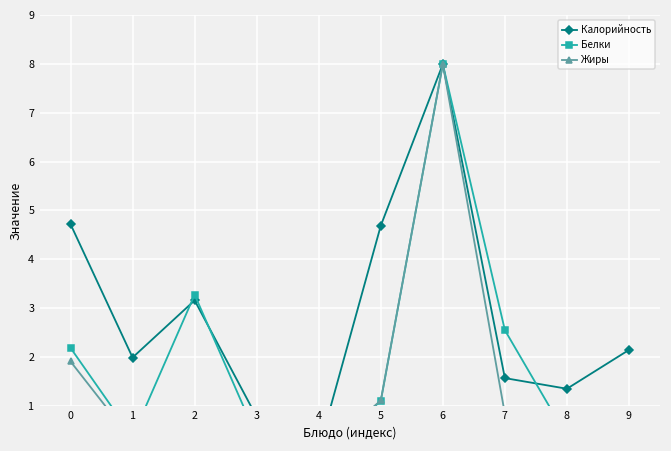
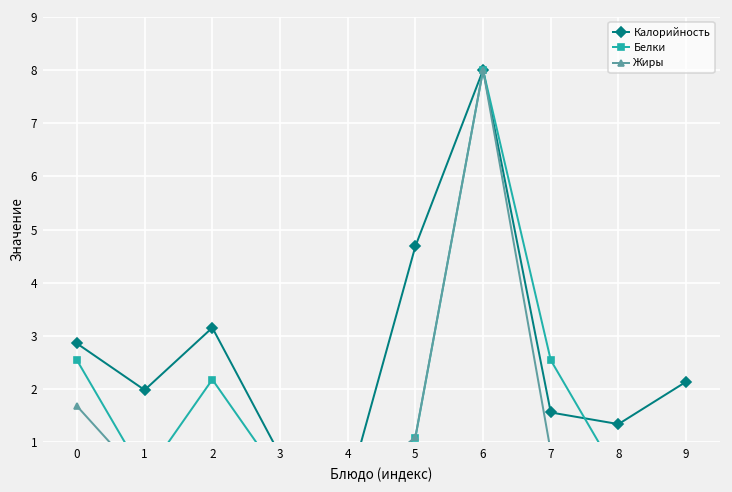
Калорийность, 0: 4.7 -> 2.9
Белки, 0: 2.2 -> 2.5
Жиры, 0: 1.9 -> 1.7
Белки, 2: 3.3 -> 2.2
